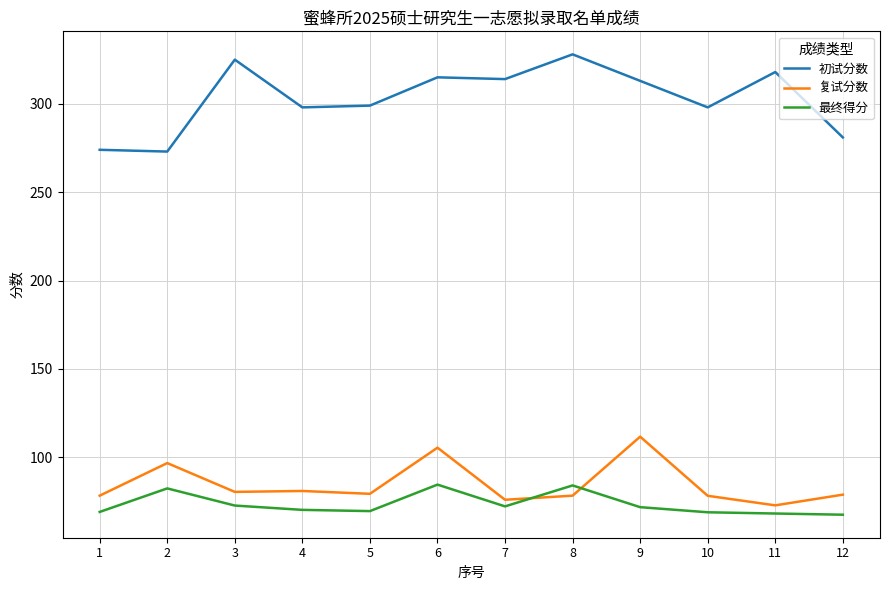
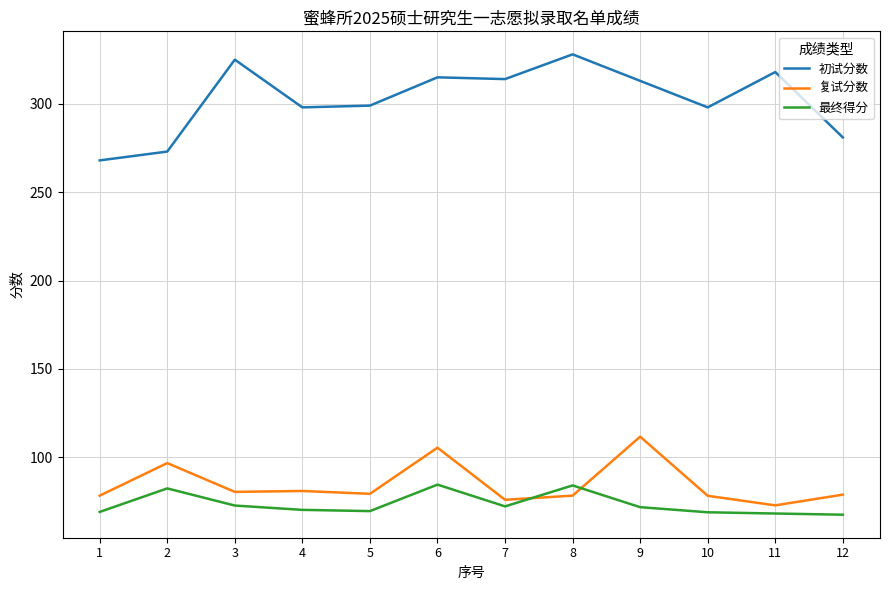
初试分数, 1: 274 -> 268
